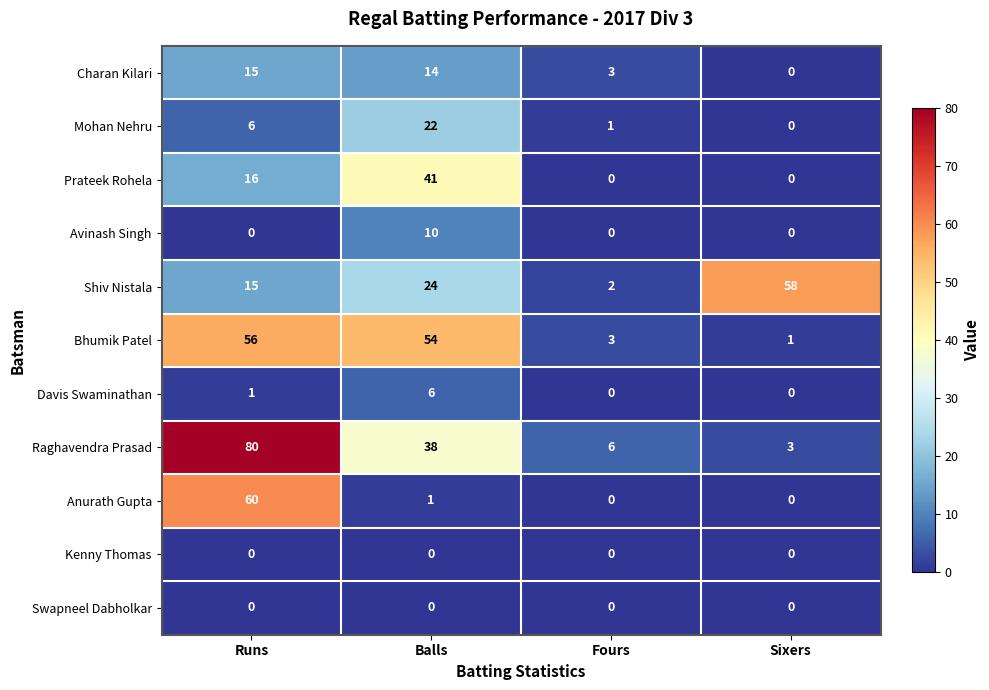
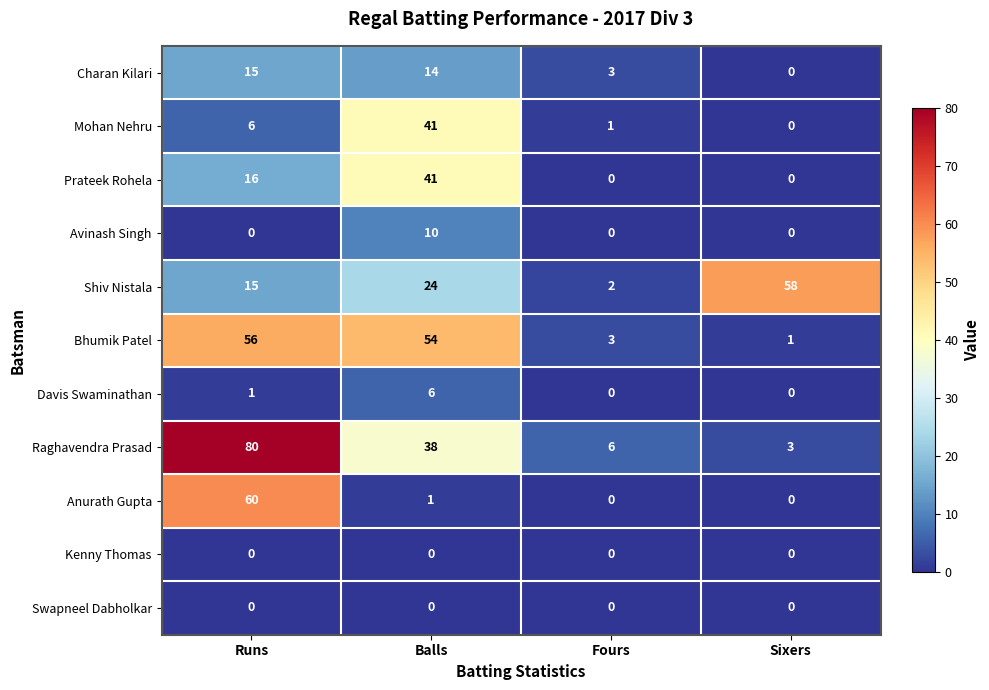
Mohan Nehru, Balls: 22 -> 41
